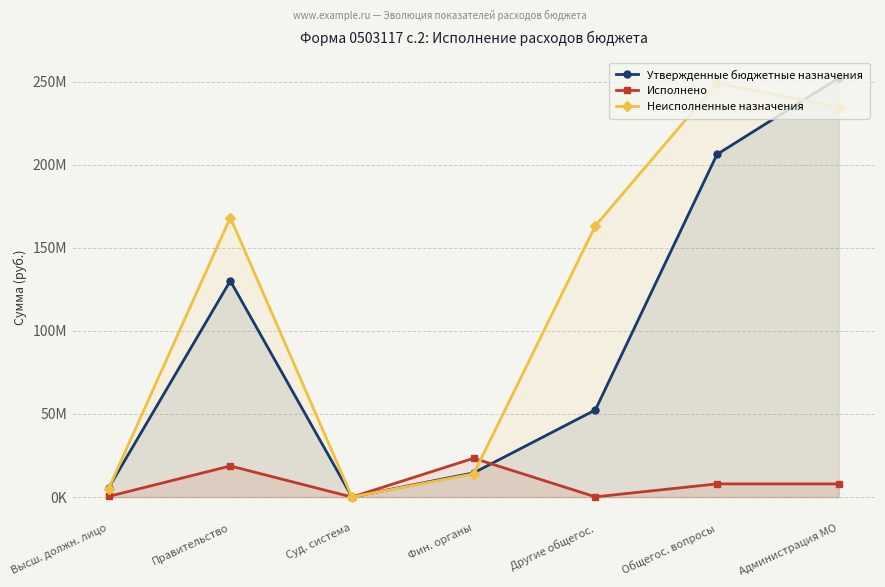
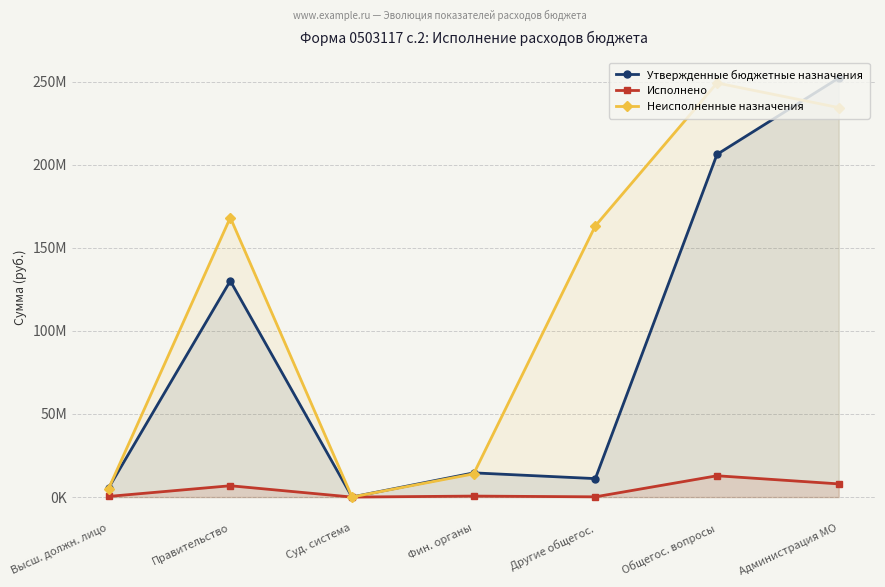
Исполнено, Правительство: 19000000 -> 7000000
Исполнено, Фин. органы: 23000000 -> 1000000
Утвержденные бюджетные назначения, Другие общегос.: 52000000 -> 11000000
Исполнено, Общегос. вопросы: 8000000 -> 13000000
